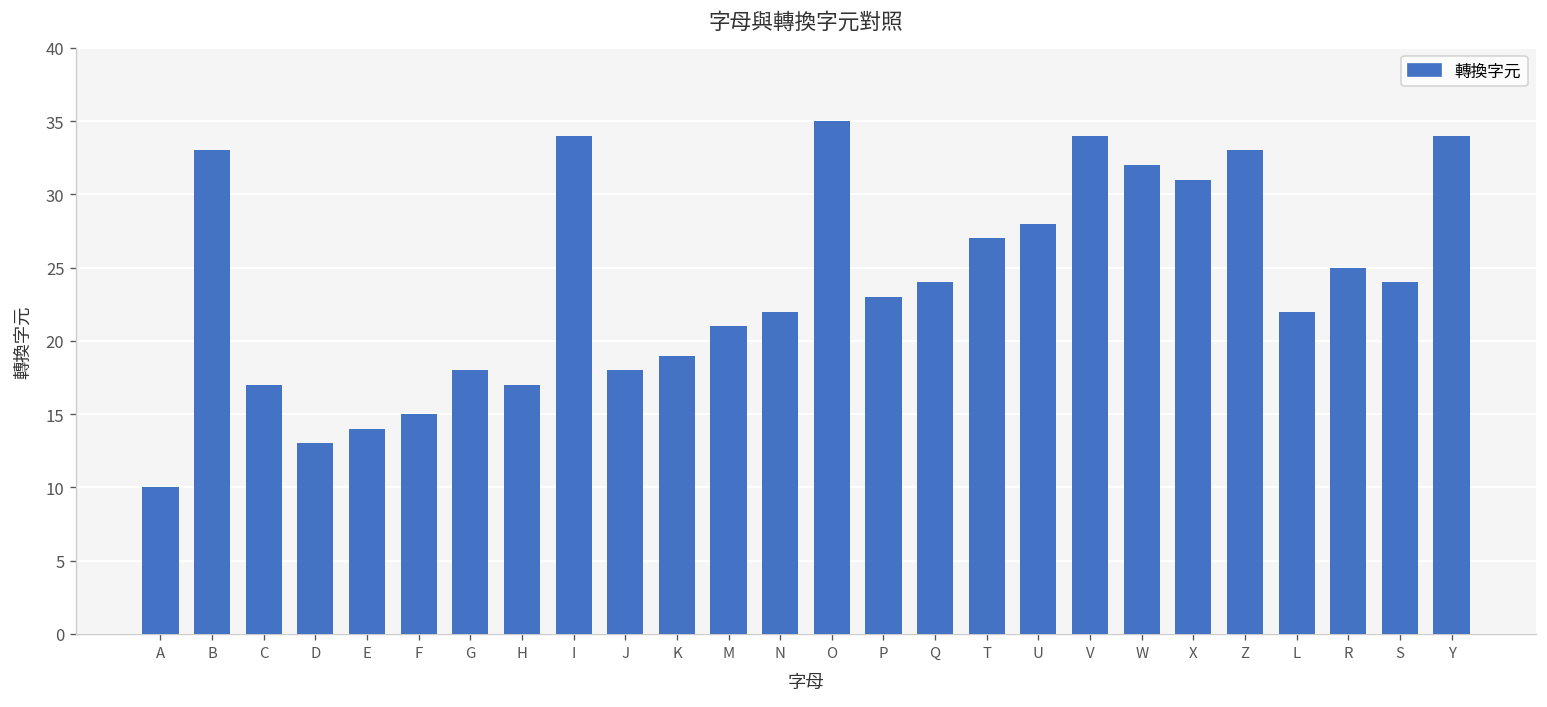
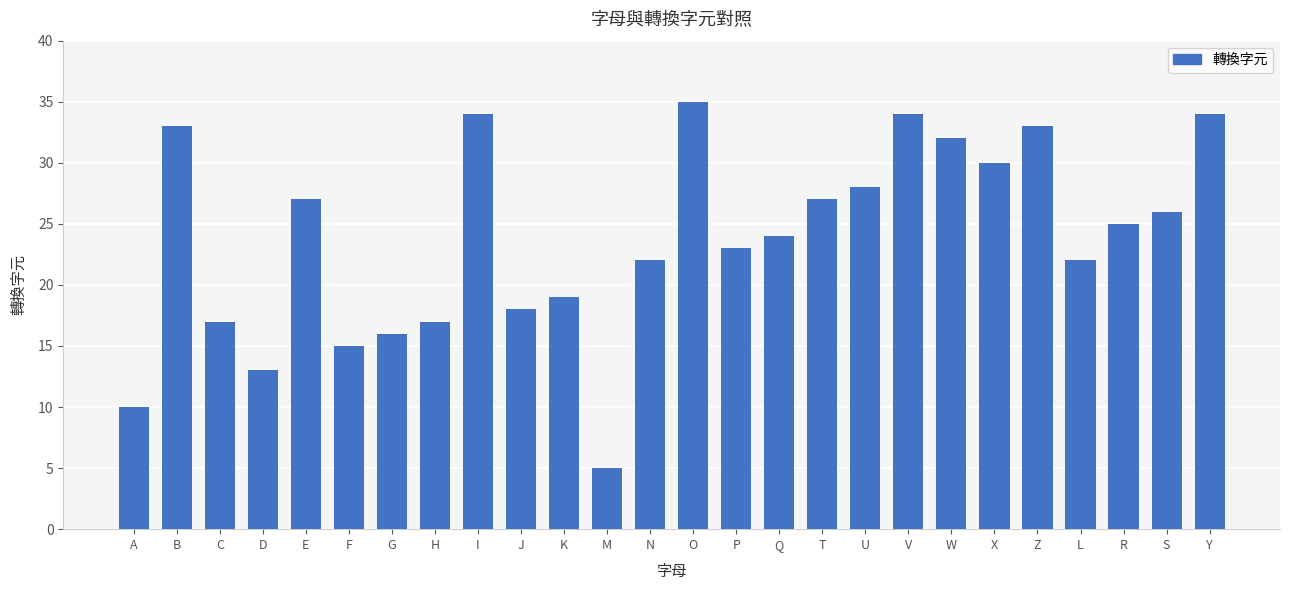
E: 14 -> 27
G: 18 -> 16
M: 21 -> 5
X: 31 -> 30
S: 24 -> 26
